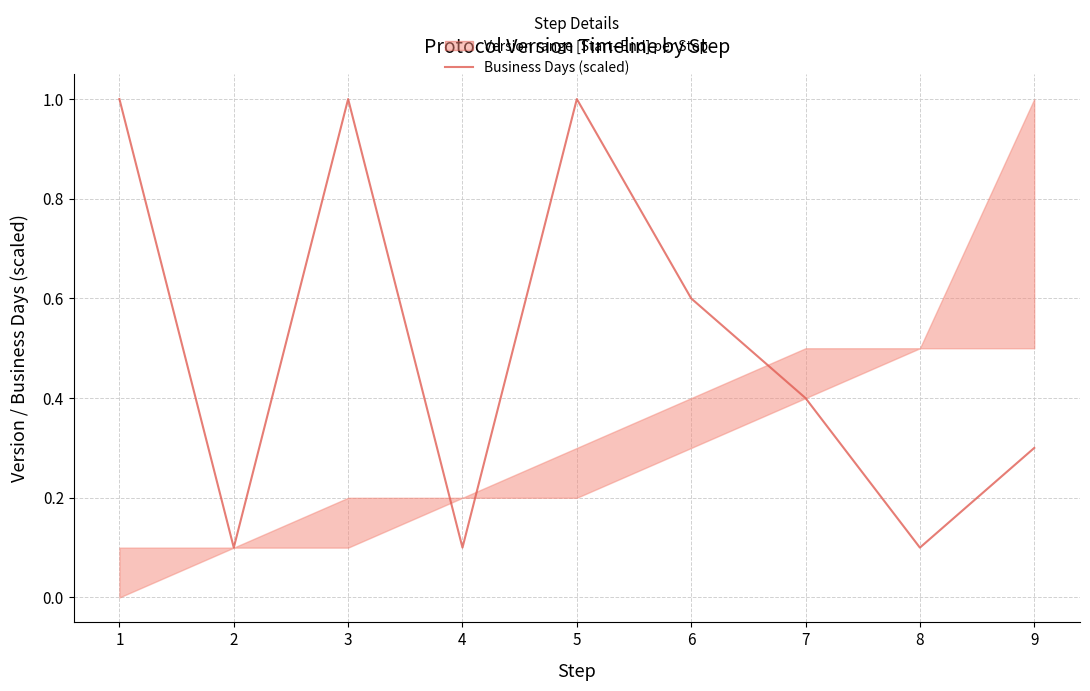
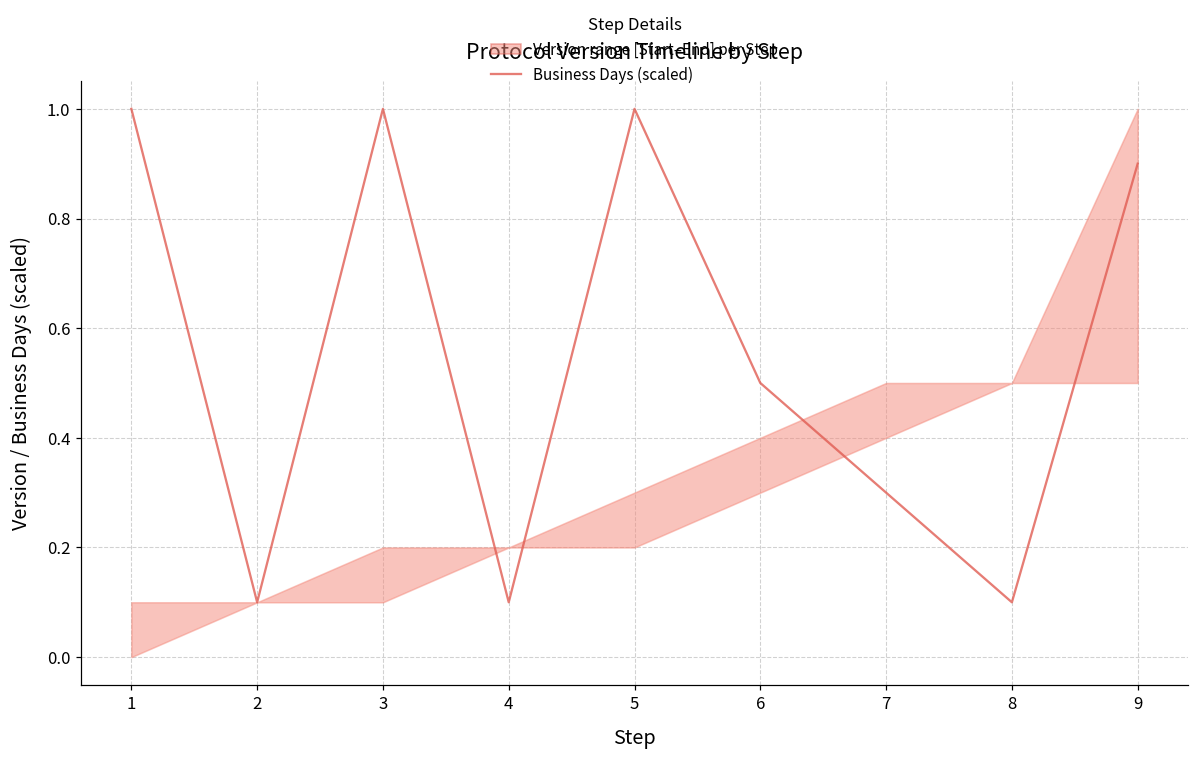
Business Days (scaled), 6: 0.60 -> 0.50
Business Days (scaled), 7: 0.40 -> 0.30
Business Days (scaled), 9: 0.30 -> 0.90
